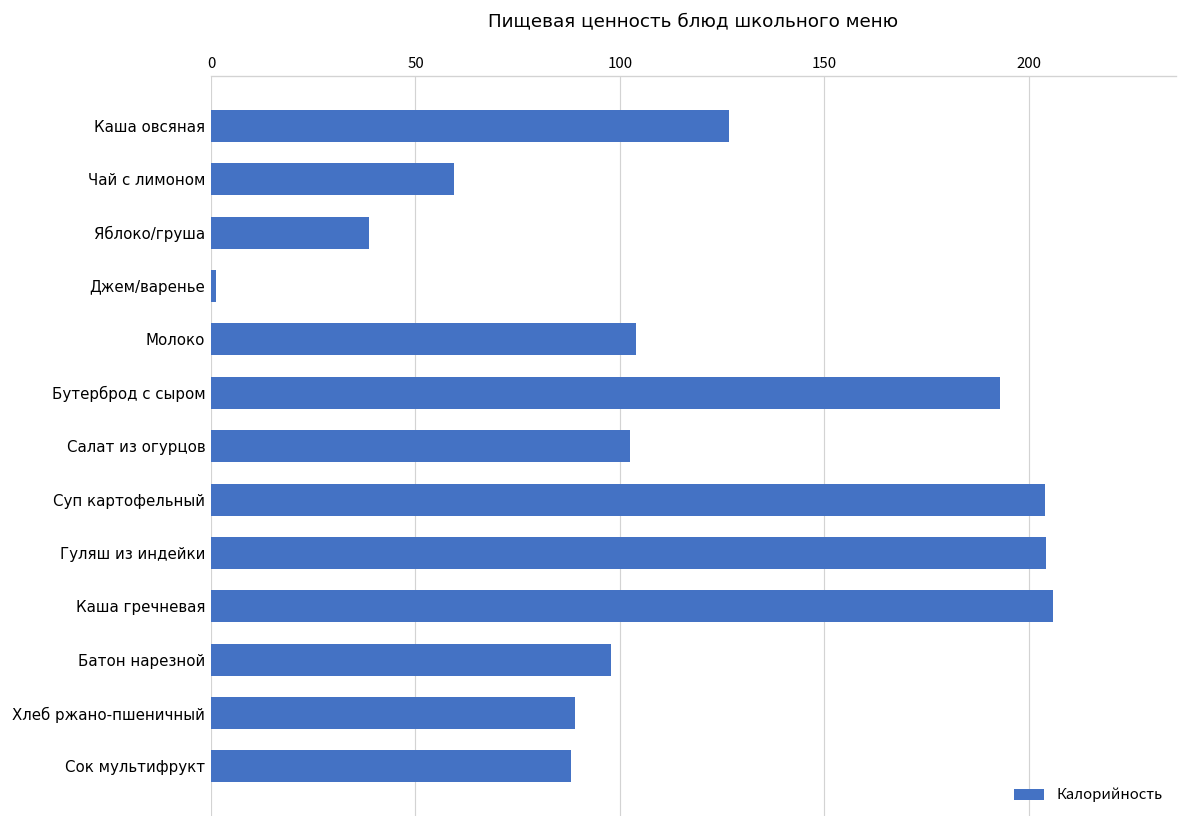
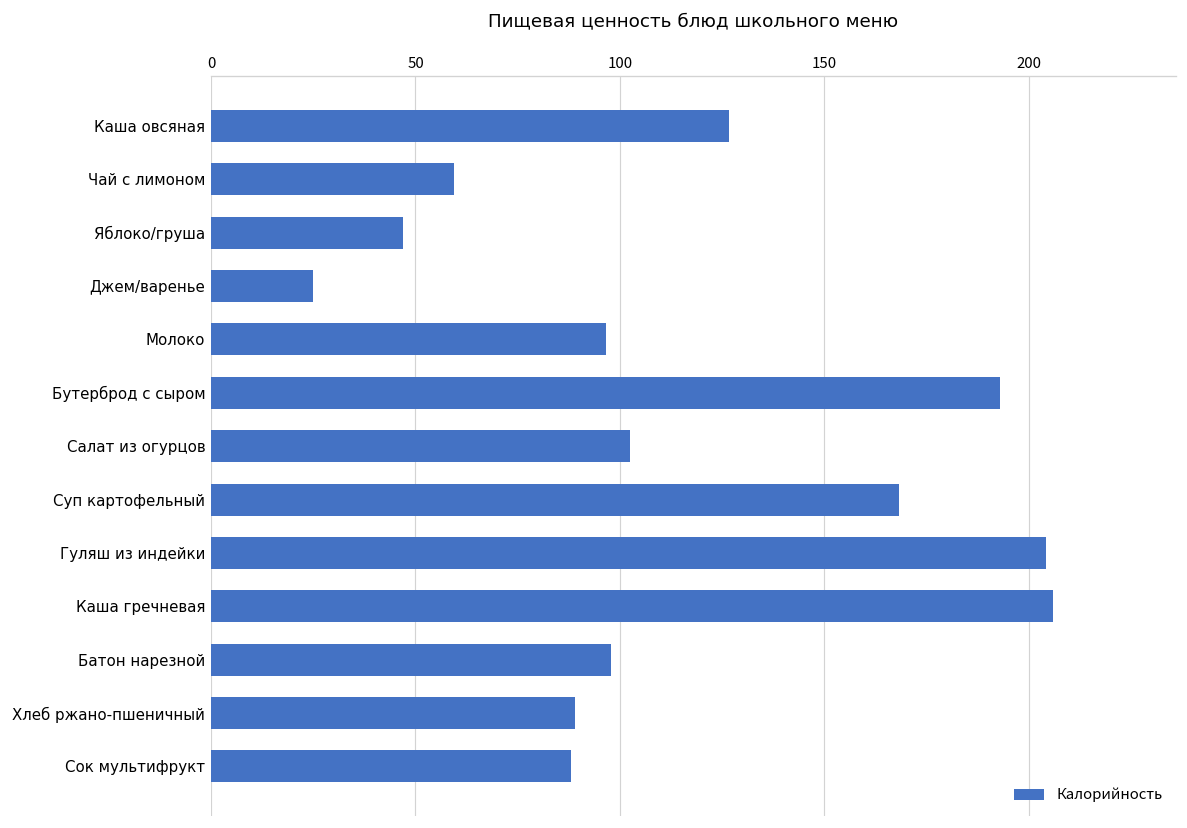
Яблоко/груша: 39 -> 47
Джем/варенье: 1 -> 25
Молоко: 104 -> 97
Суп картофельный: 204 -> 168
